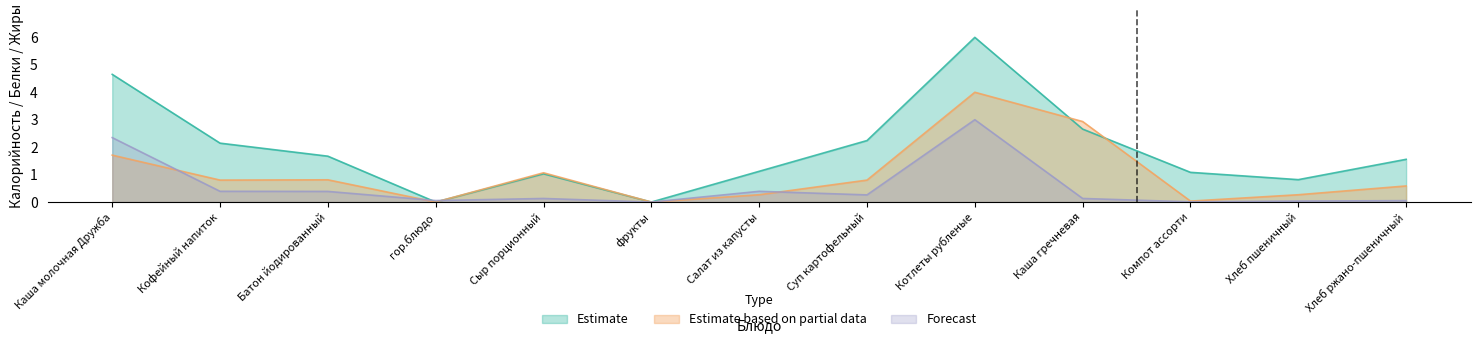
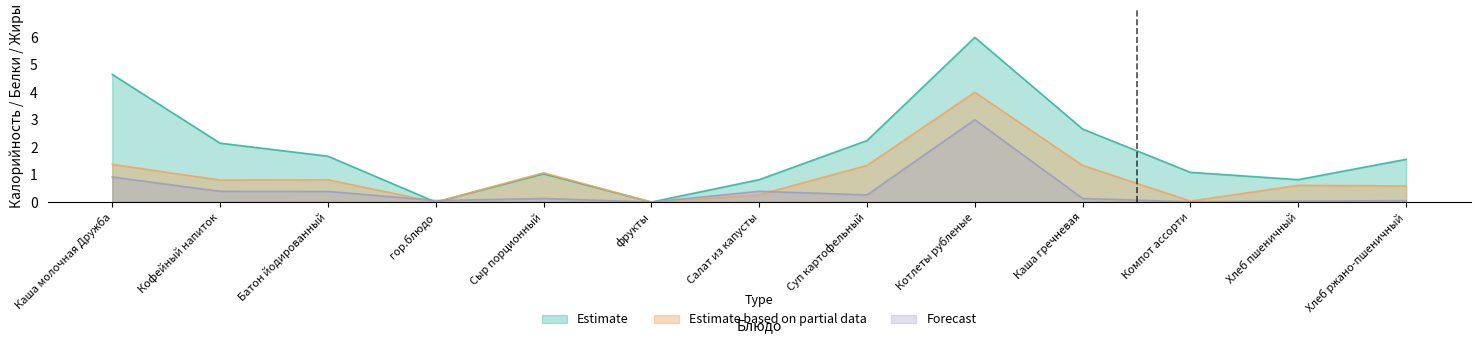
Estimate based on partial data, Каша молочная Дружба: 1.7 -> 1.4
Forecast, Каша молочная Дружба: 2.3 -> 0.9
Estimate, Салат из капусты: 1.1 -> 0.8
Estimate based on partial data, Суп картофельный: 0.8 -> 1.3
Estimate based on partial data, Каша гречневая: 2.9 -> 1.3
Estimate based on partial data, Хлеб пшеничный: 0.3 -> 0.6
